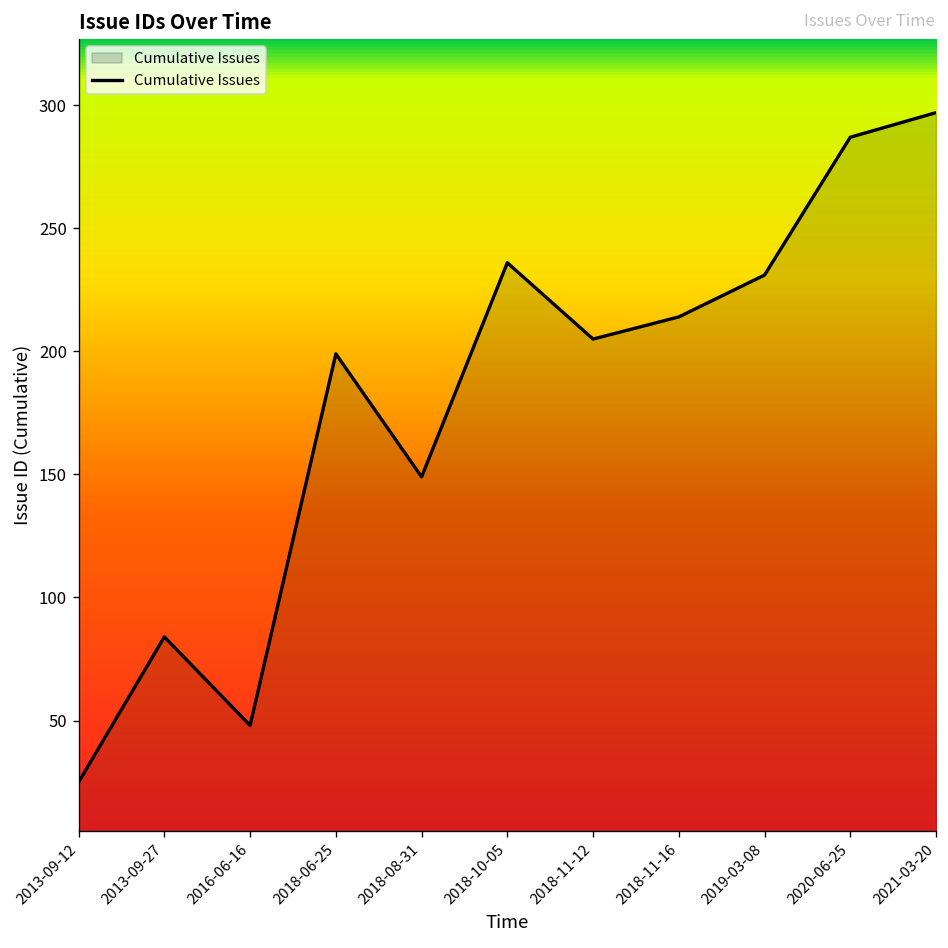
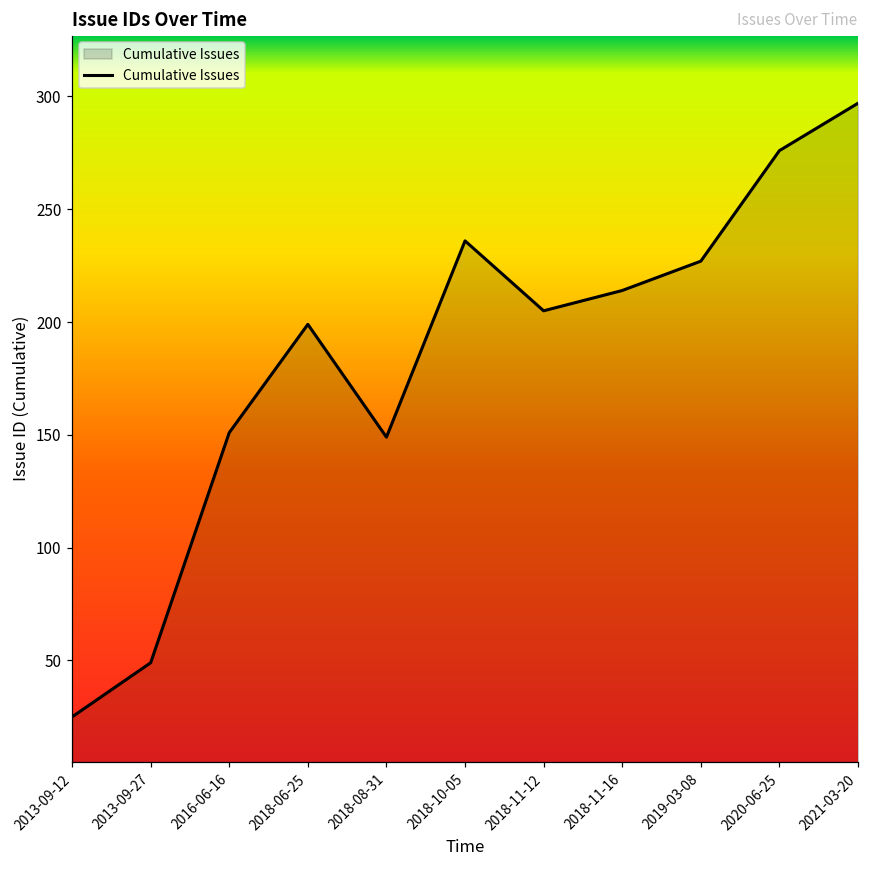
2013-09-27: 84 -> 49
2016-06-16: 48 -> 151
2019-03-08: 231 -> 227
2020-06-25: 287 -> 276
